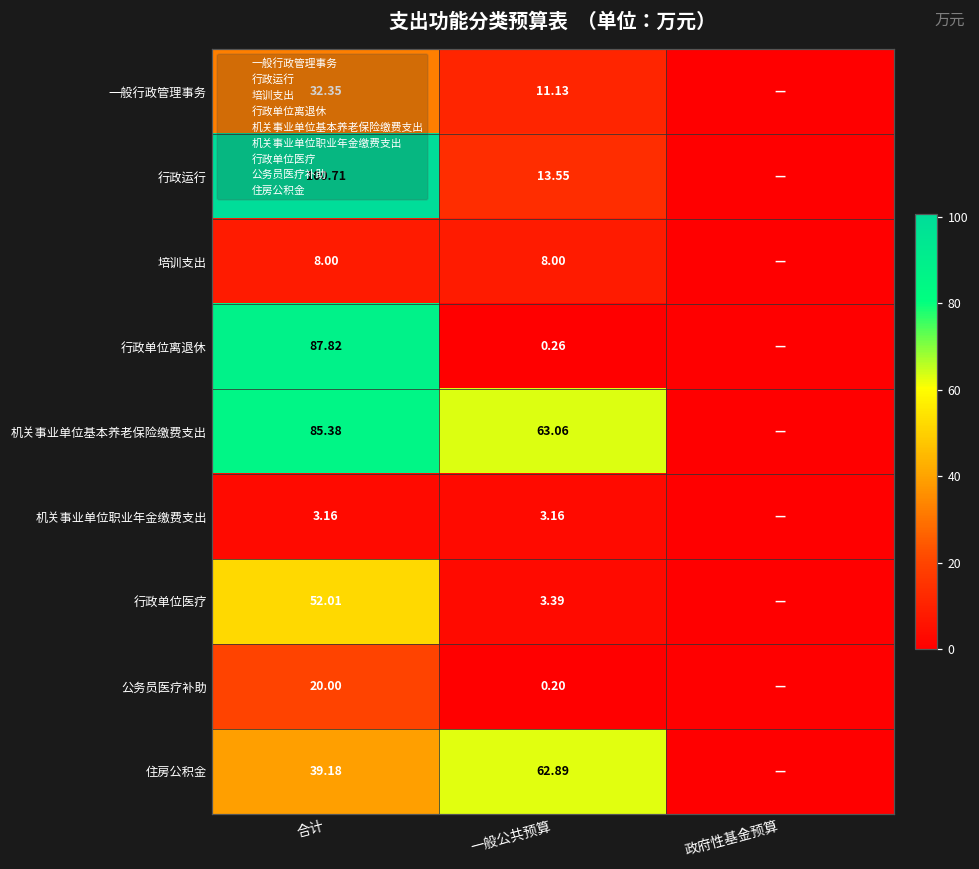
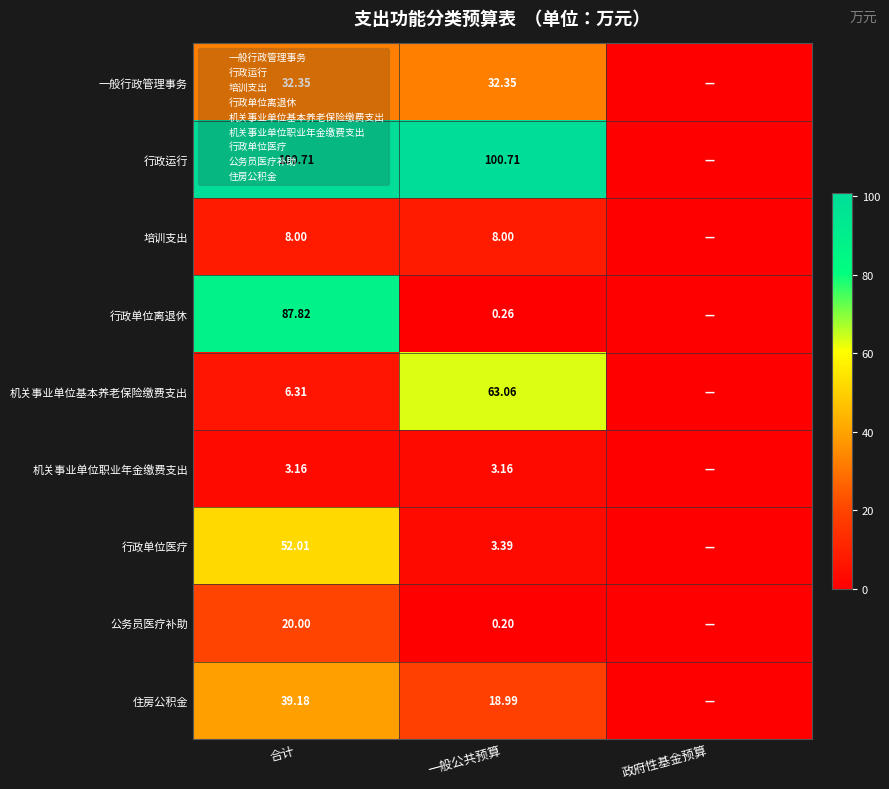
一般行政管理事务, 一般公共预算: 11.13 -> 32.35
行政运行, 一般公共预算: 13.55 -> 100.71
机关事业单位基本养老保险缴费支出, 合计: 85.38 -> 6.31
住房公积金, 一般公共预算: 62.89 -> 18.99
